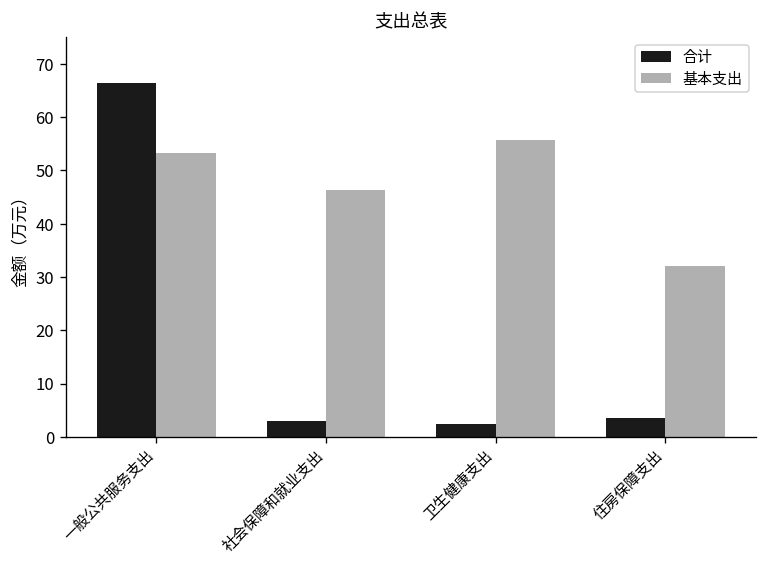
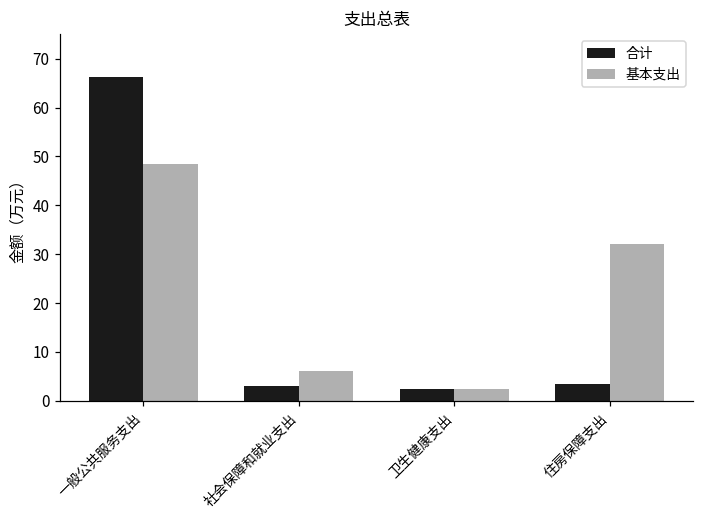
基本支出, 一般公共服务支出: 53 -> 48
基本支出, 社会保障和就业支出: 46 -> 6
基本支出, 卫生健康支出: 56 -> 2
